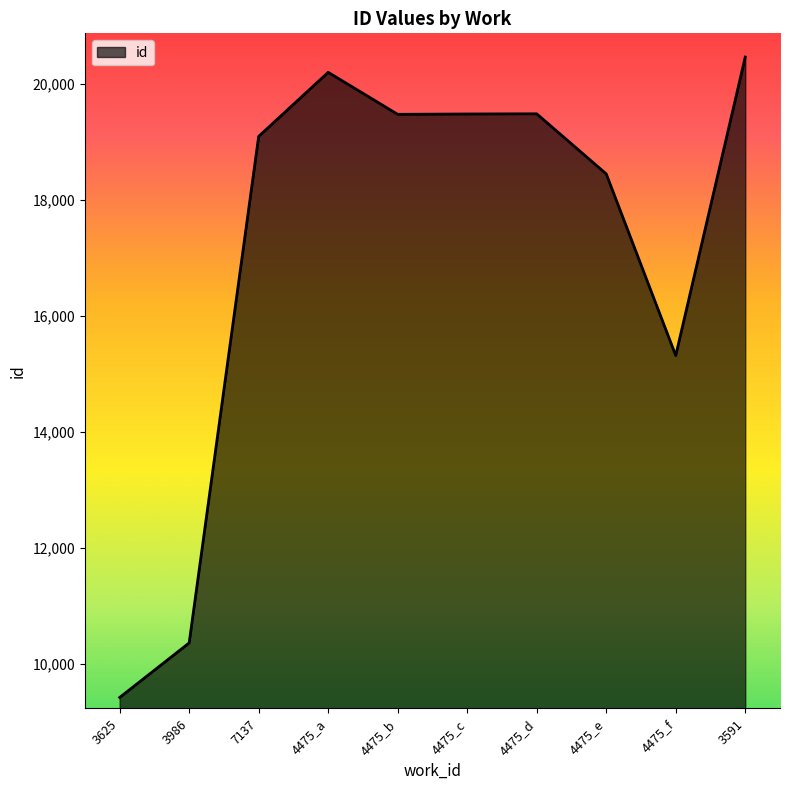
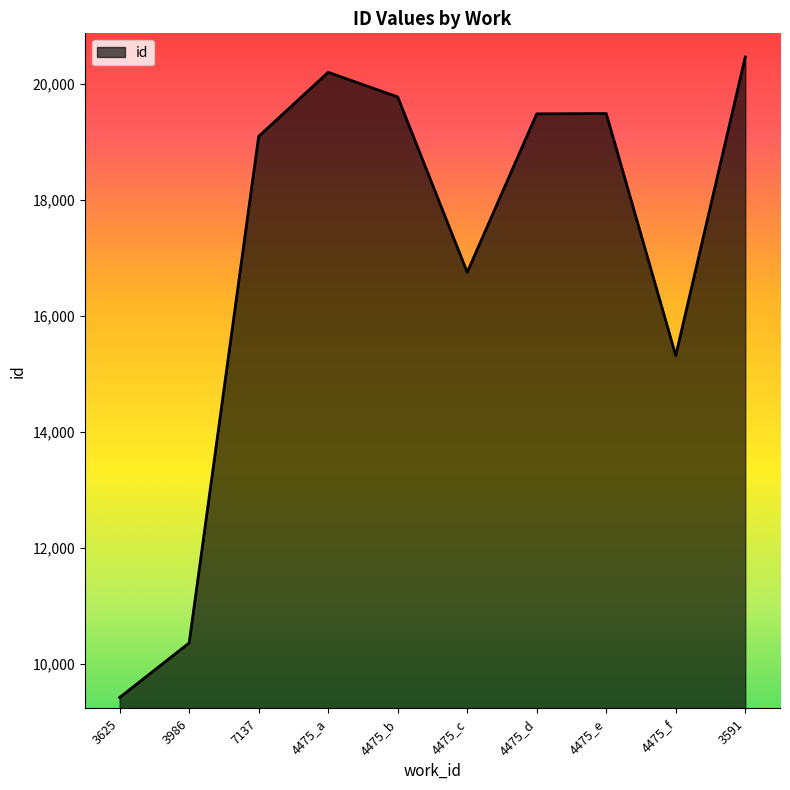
4475_b: 19,500 -> 19,800
4475_c: 19,500 -> 16,700
4475_e: 18,400 -> 19,500
